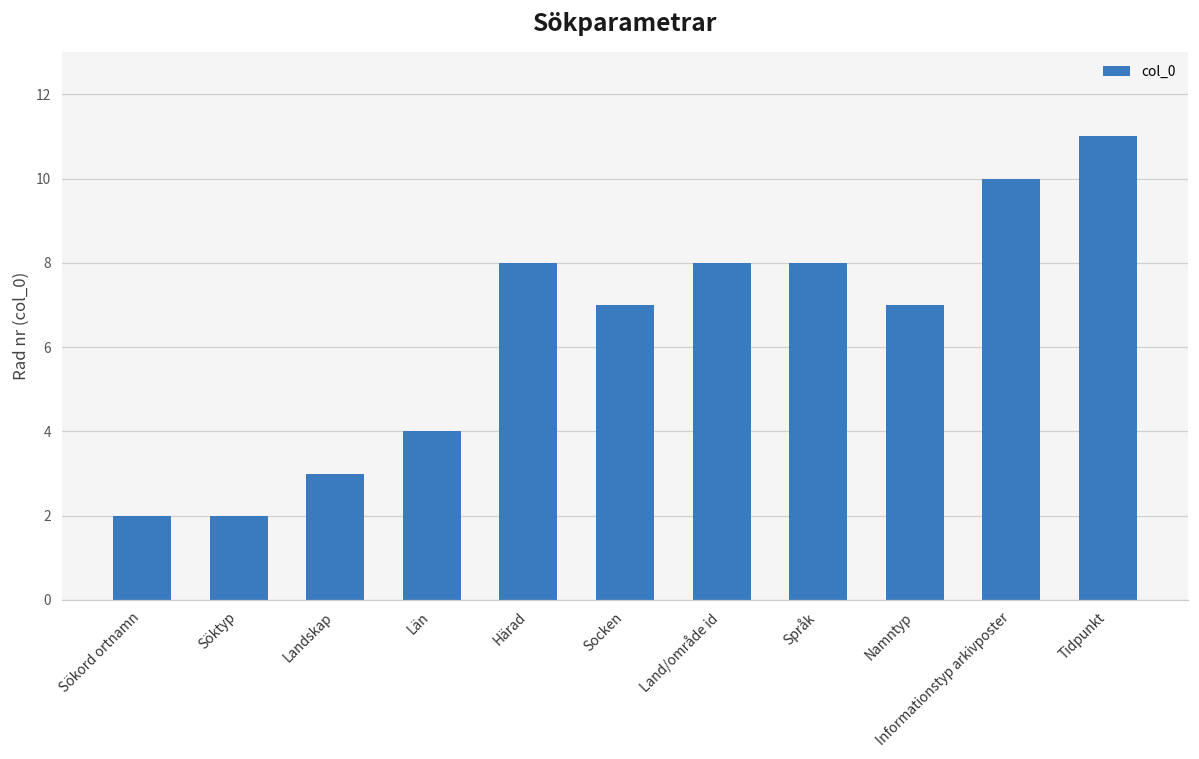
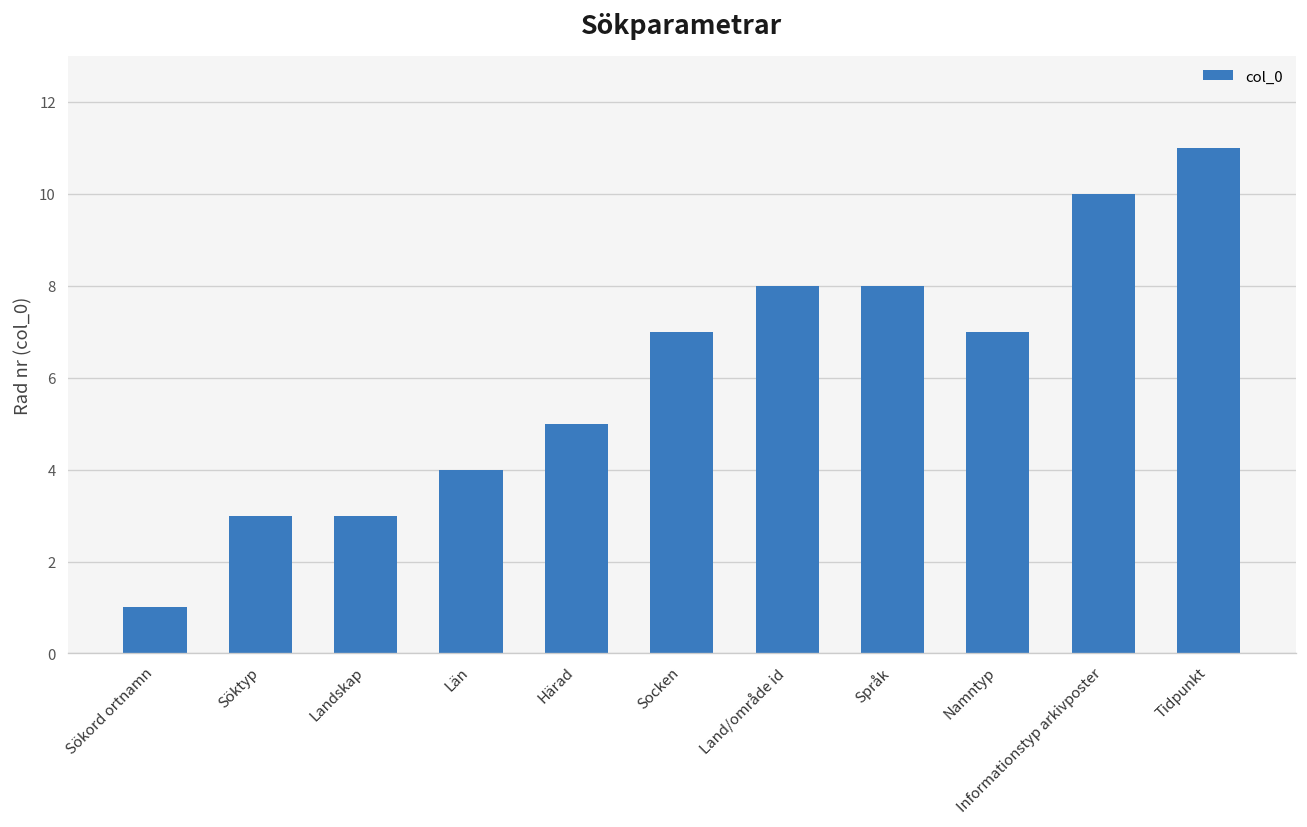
Sökord ortnamn: 2 -> 1
Söktyp: 2 -> 3
Härad: 8 -> 5
